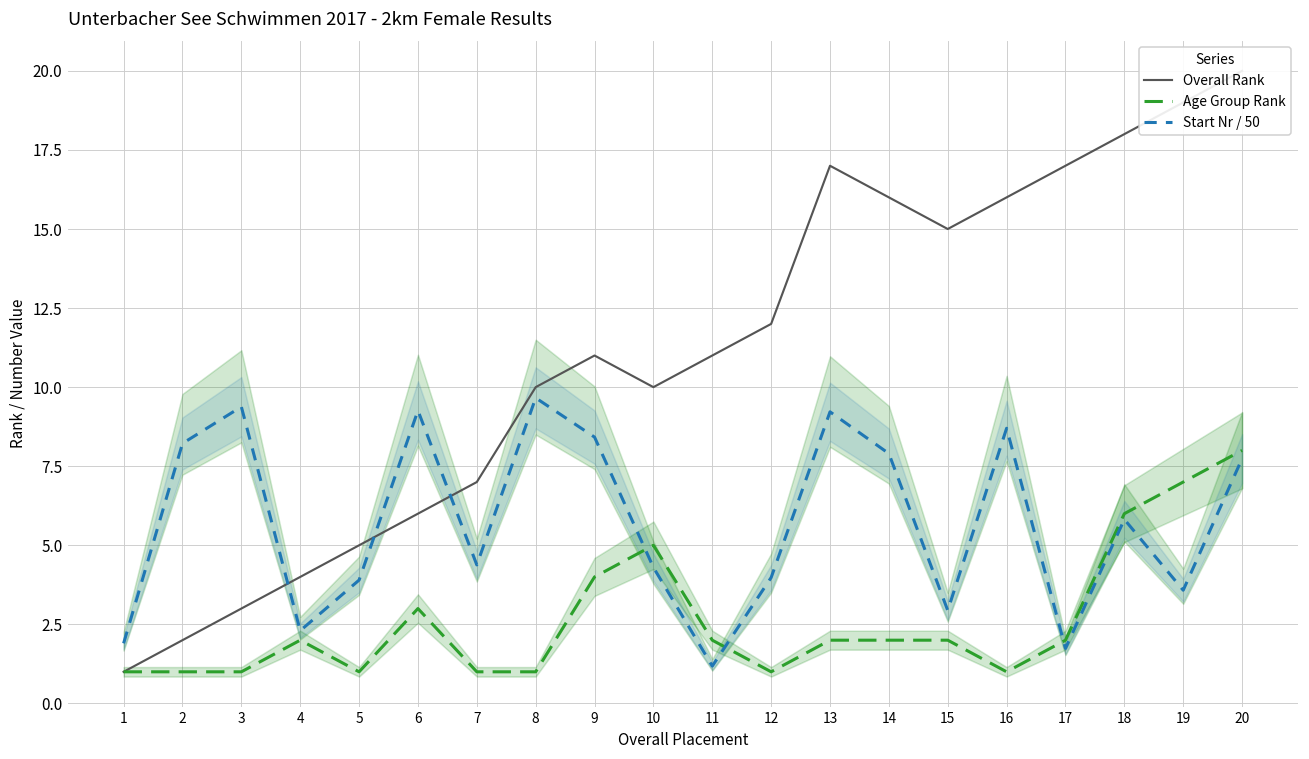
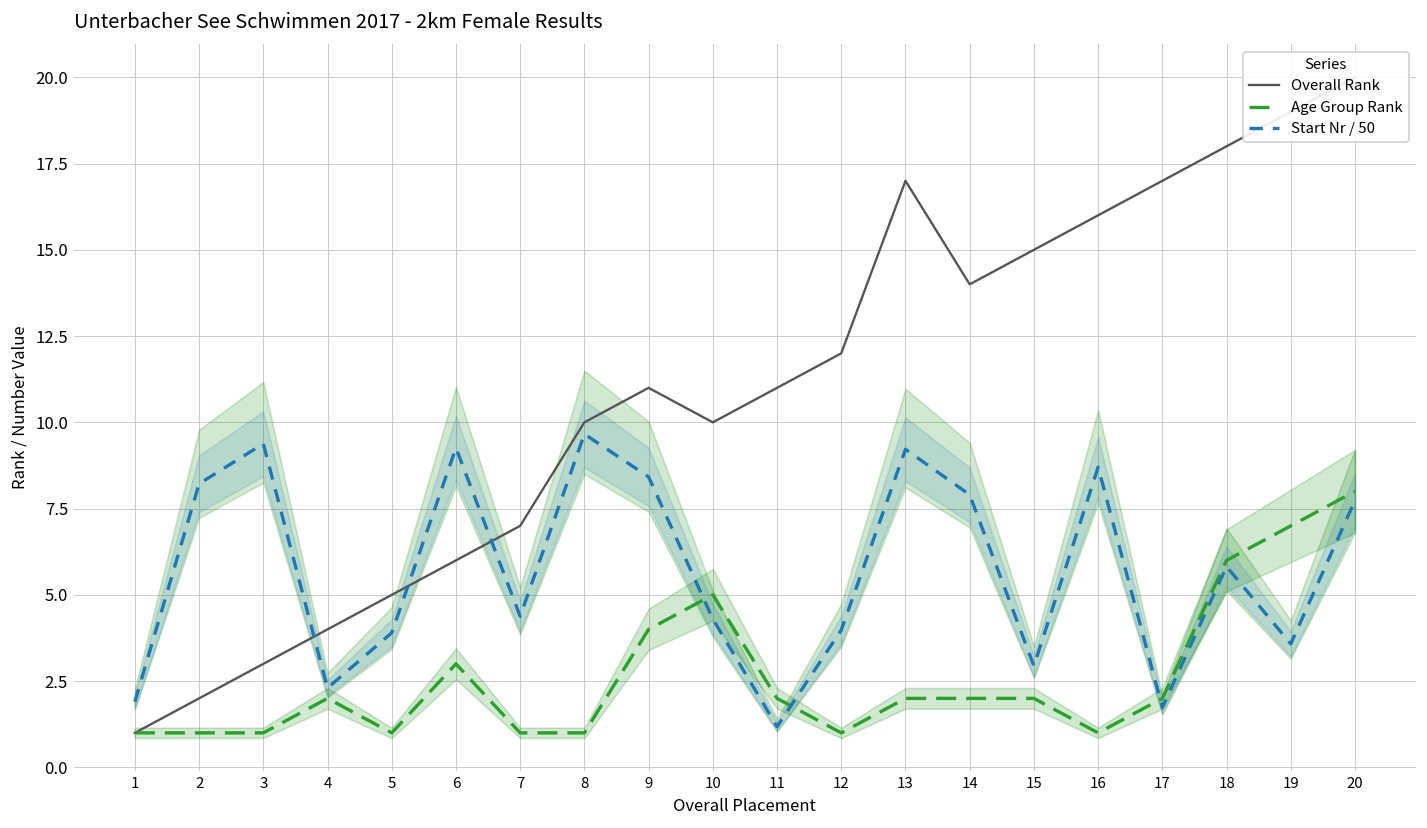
Overall Rank, 14: 16 -> 14
